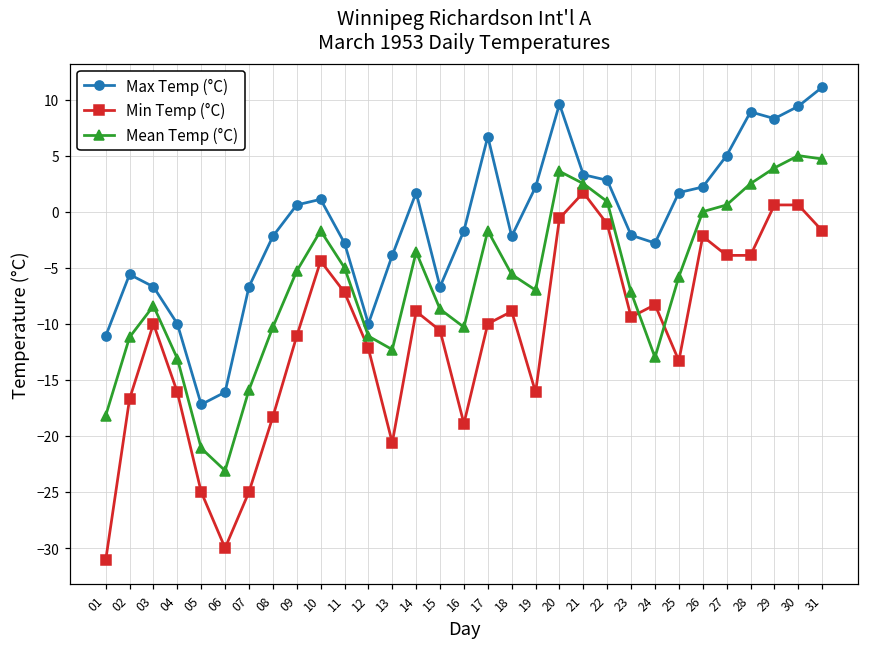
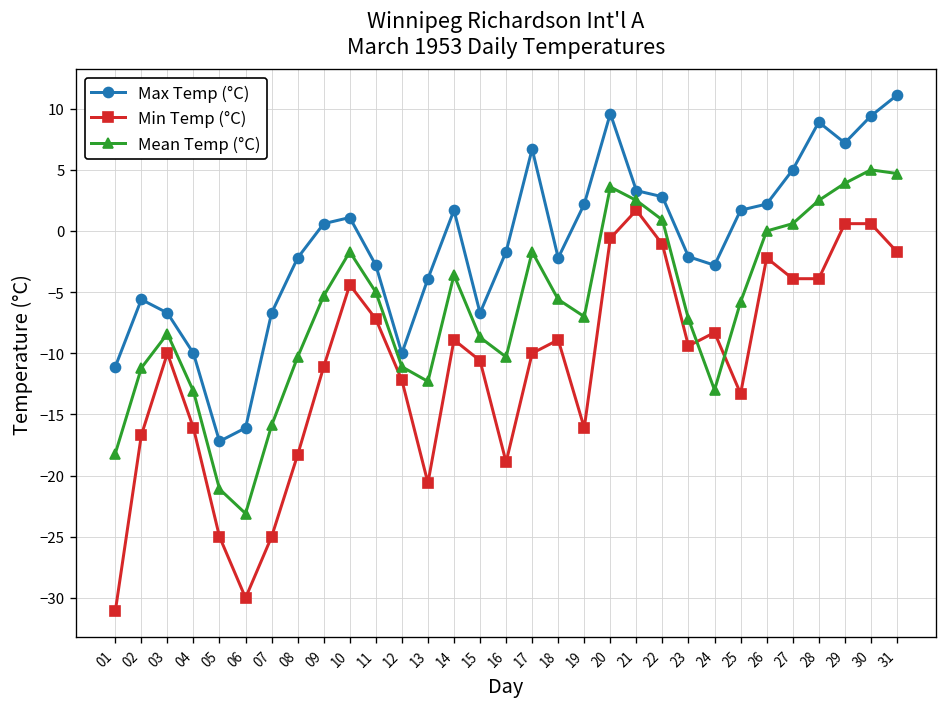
Max Temp (°C), 29: 8.3 -> 7.2
